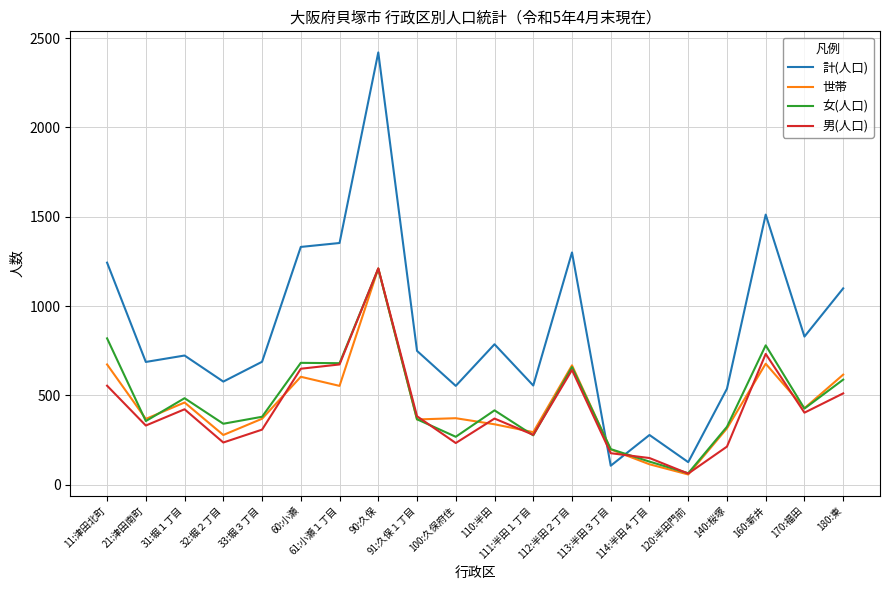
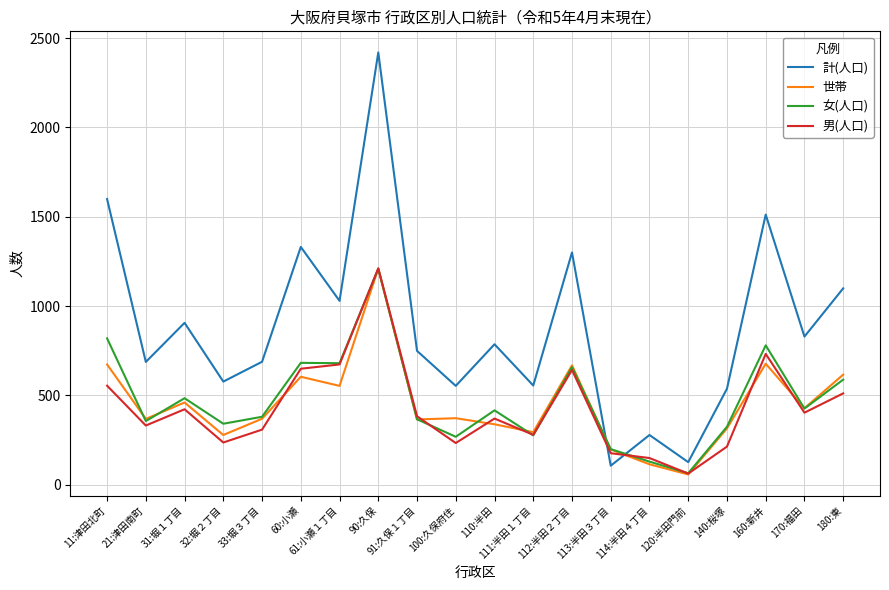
計(人口), 11:津田北町: 1240 -> 1600
計(人口), 31:堀１丁目: 720 -> 910
計(人口), 61:小瀬１丁目: 1350 -> 1030
